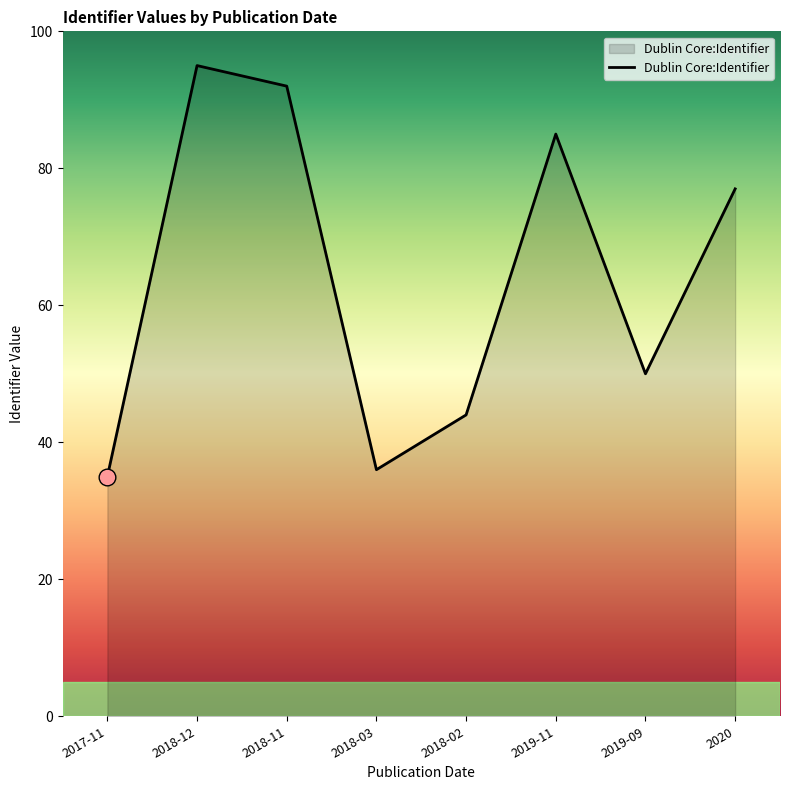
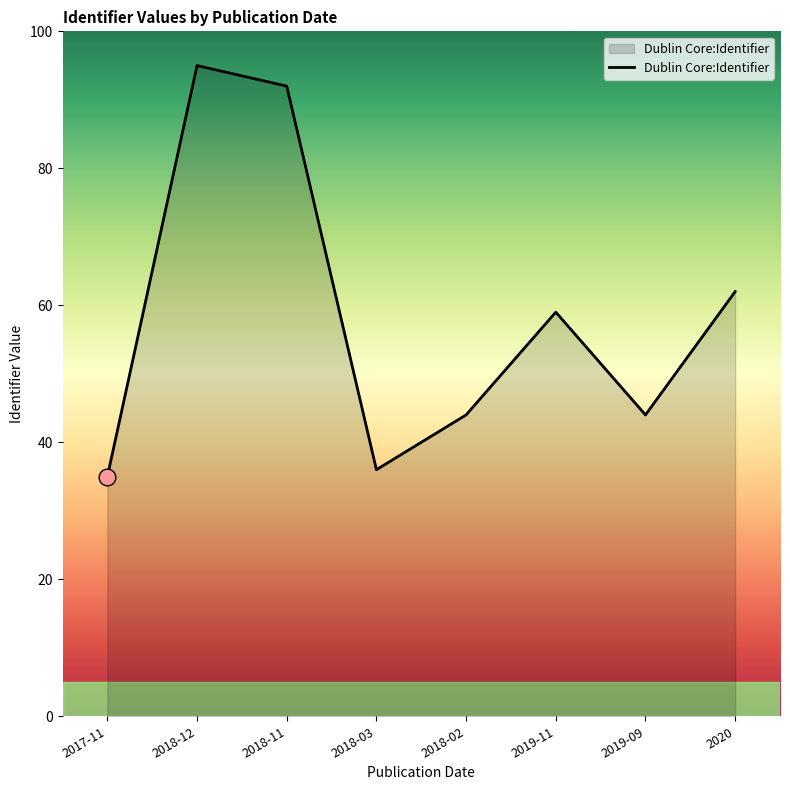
Dublin Core:Identifier, 2019-11: 85 -> 59
Dublin Core:Identifier, 2019-09: 50 -> 44
Dublin Core:Identifier, 2020: 77 -> 62
